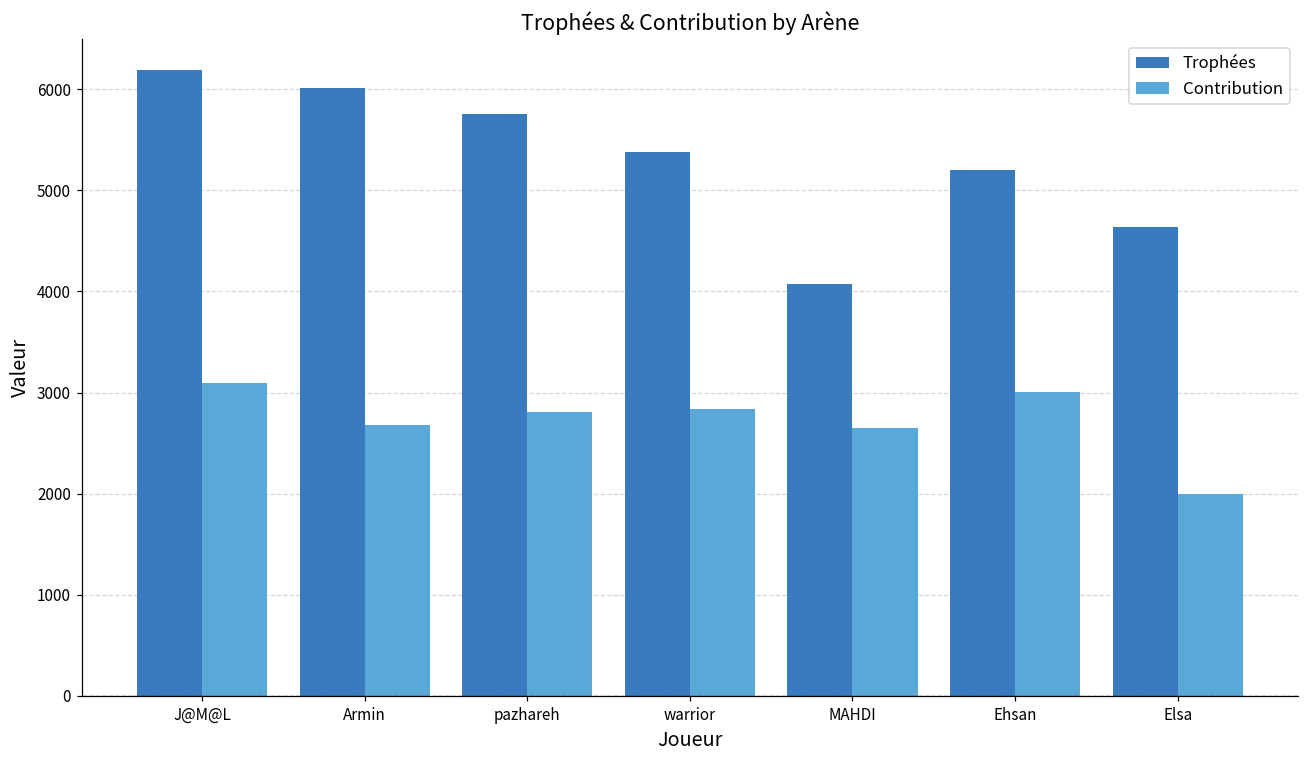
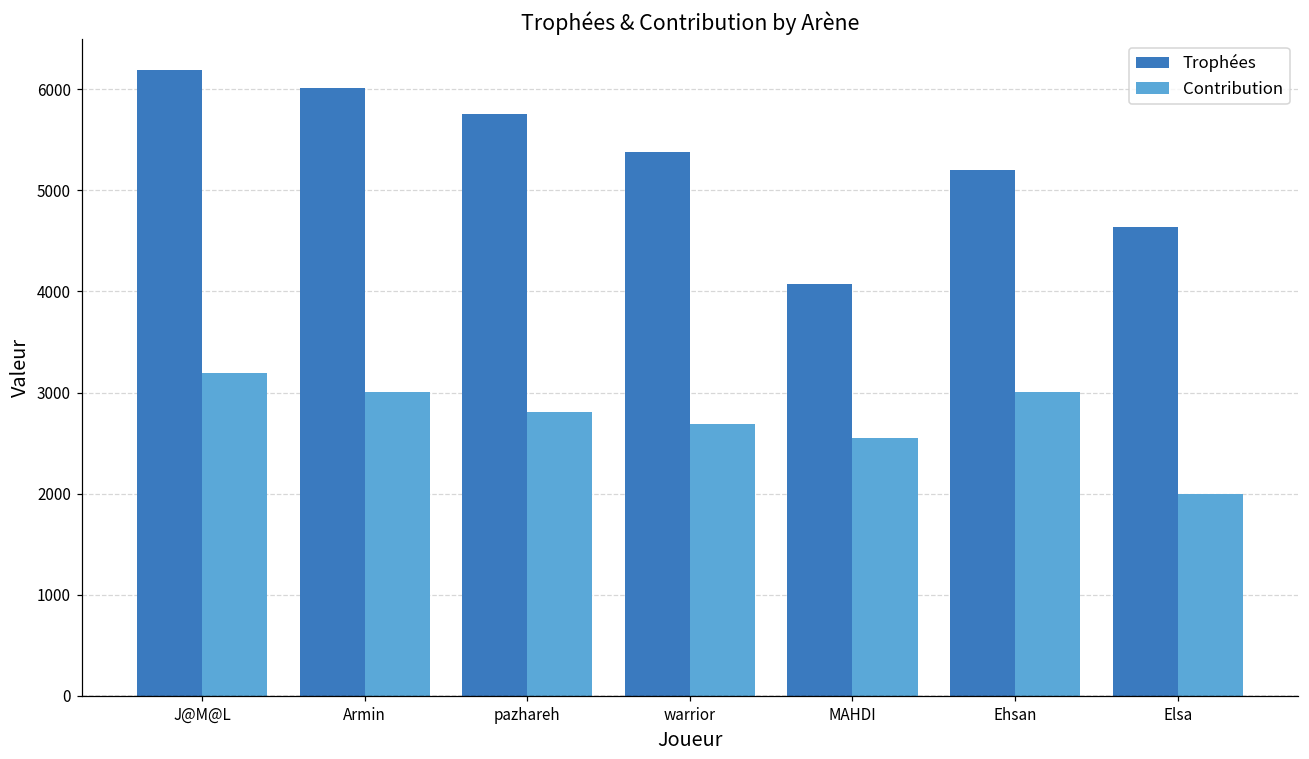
Contribution, J@M@L: 3100 -> 3200
Contribution, Armin: 2700 -> 3000
Contribution, warrior: 2800 -> 2700
Contribution, MAHDI: 2600 -> 2500
